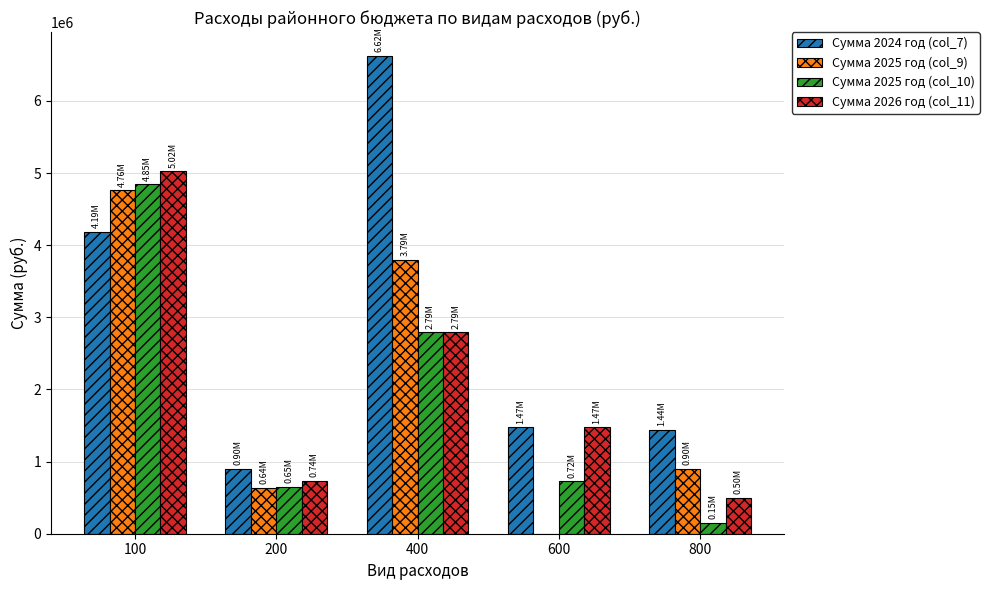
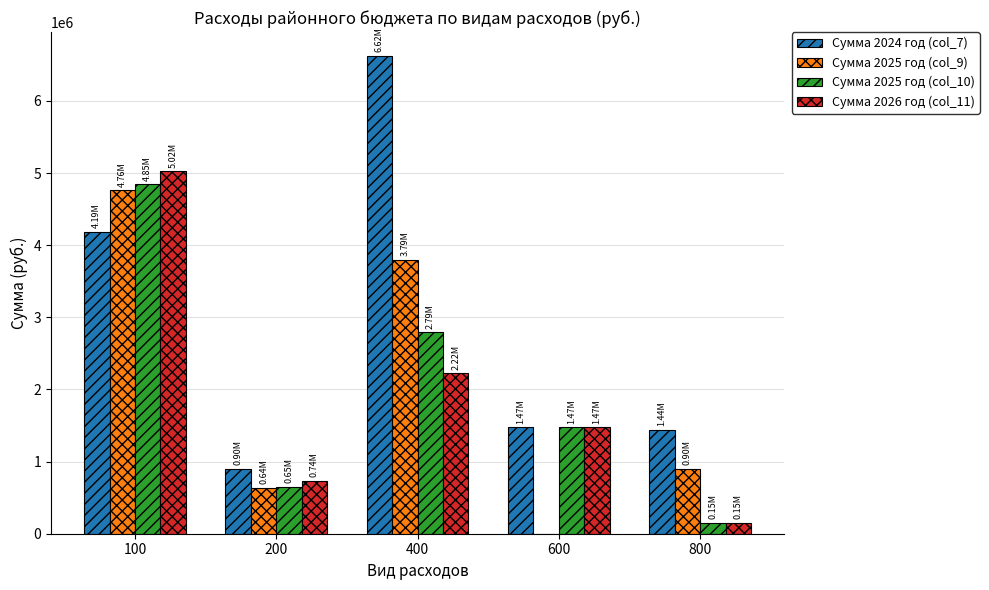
Сумма 2026 год (col_11), 400: 2.79M -> 2.22M
Сумма 2025 год (col_10), 600: 0.72M -> 1.47M
Сумма 2026 год (col_11), 800: 0.50M -> 0.15M
